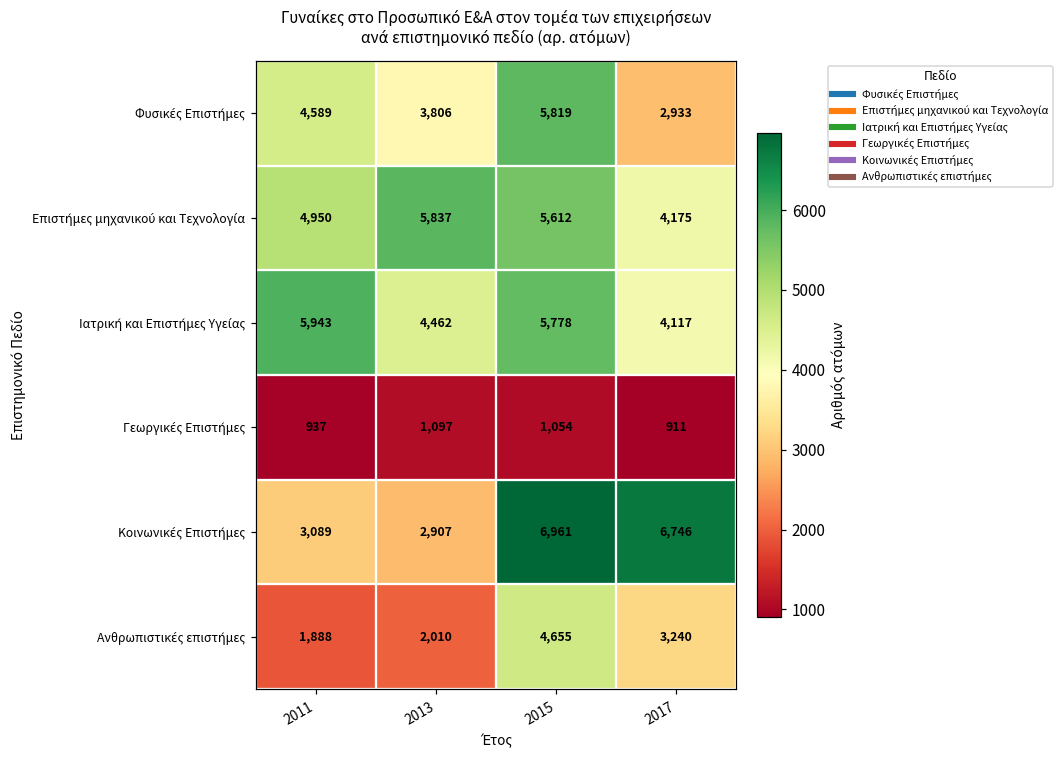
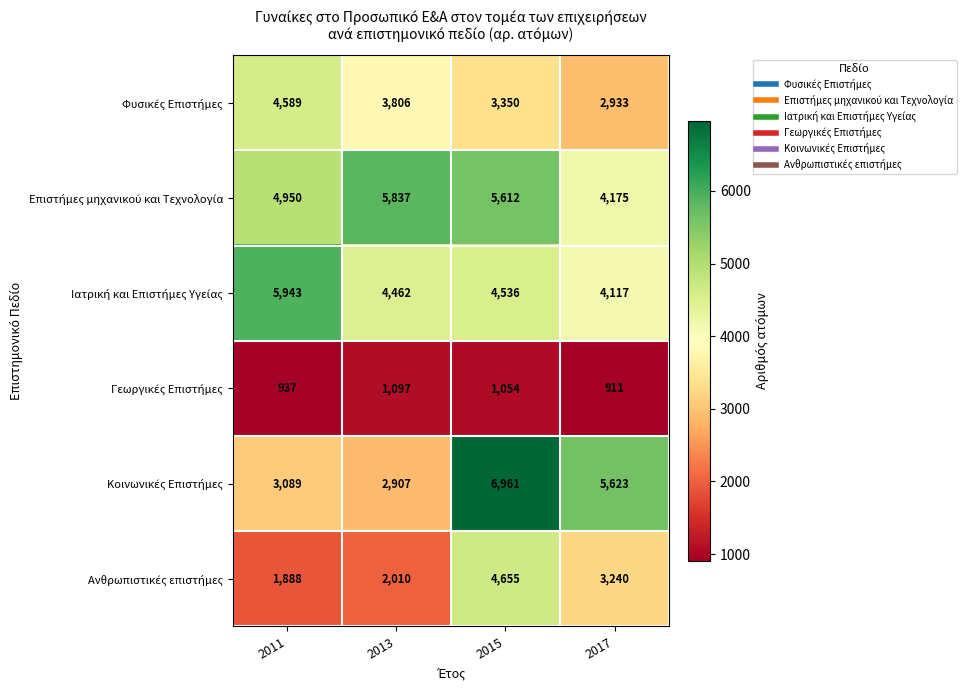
Φυσικές Επιστήμες, 2015: 5,819 -> 3,350
Ιατρική και Επιστήμες Υγείας, 2015: 5,778 -> 4,536
Κοινωνικές Επιστήμες, 2017: 6,746 -> 5,623
